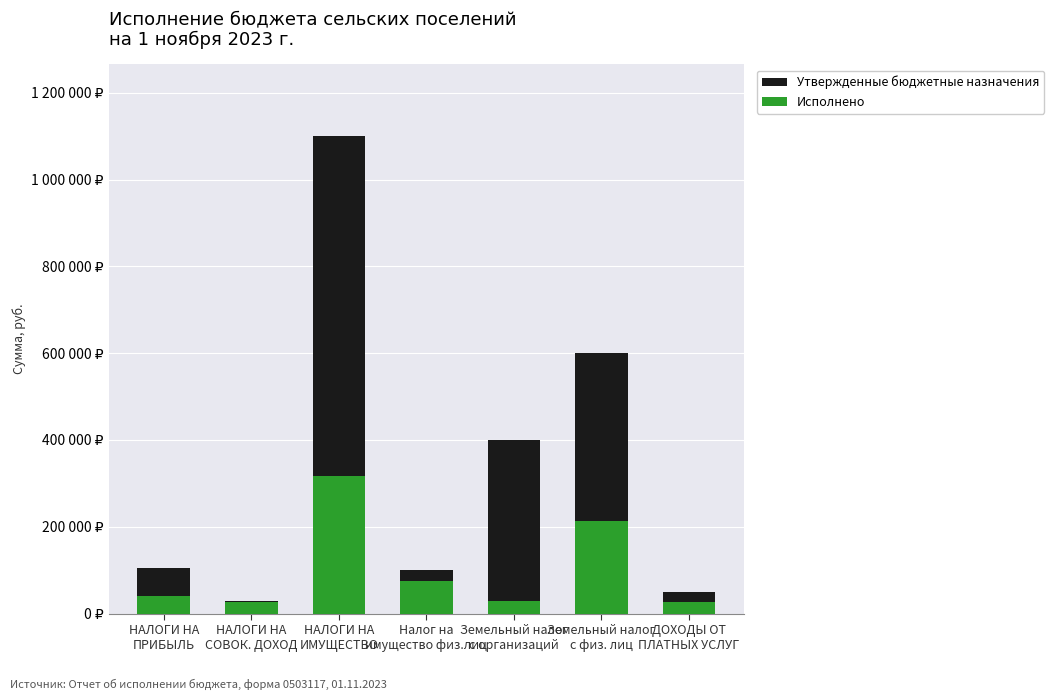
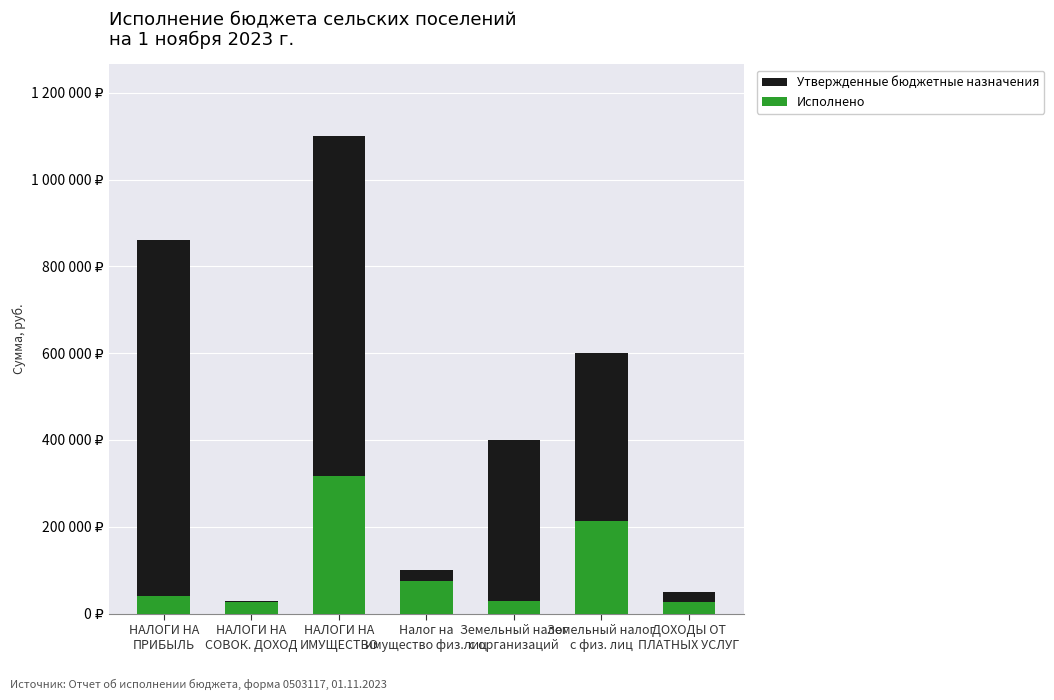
Утвержденные бюджетные назначения, НАЛОГИ НА ПРИБЫЛЬ: 100000 ₽ -> 860000 ₽
